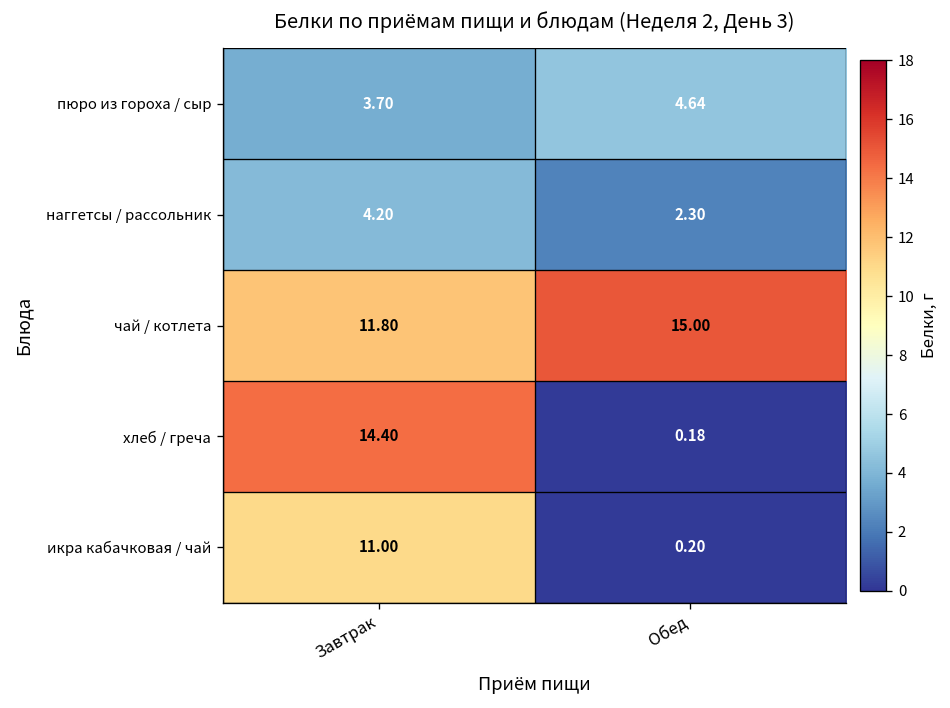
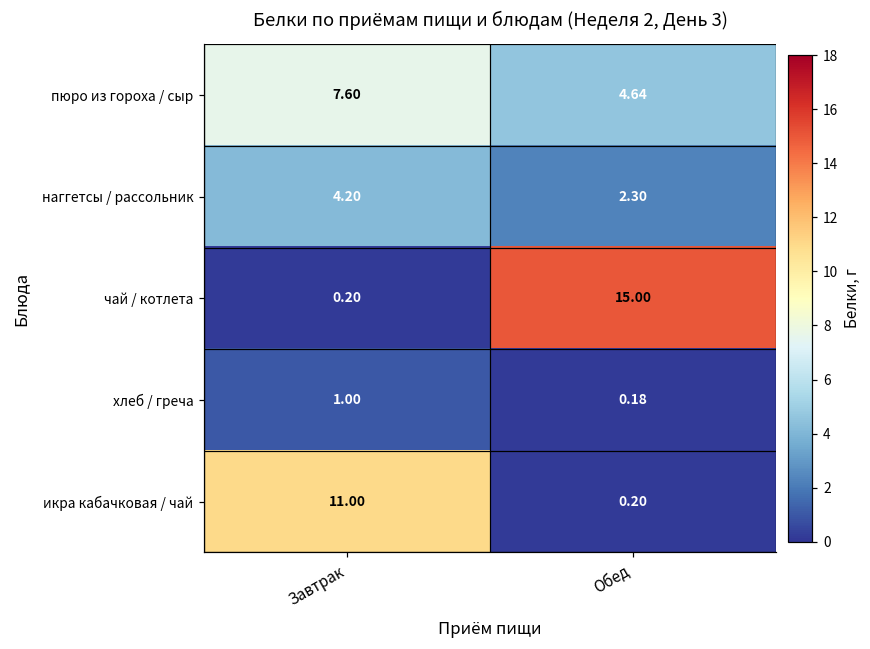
пюро из гороха / сыр, Завтрак: 3.70 -> 7.60
чай / котлета, Завтрак: 11.80 -> 0.20
хлеб / греча, Завтрак: 14.40 -> 1.00
